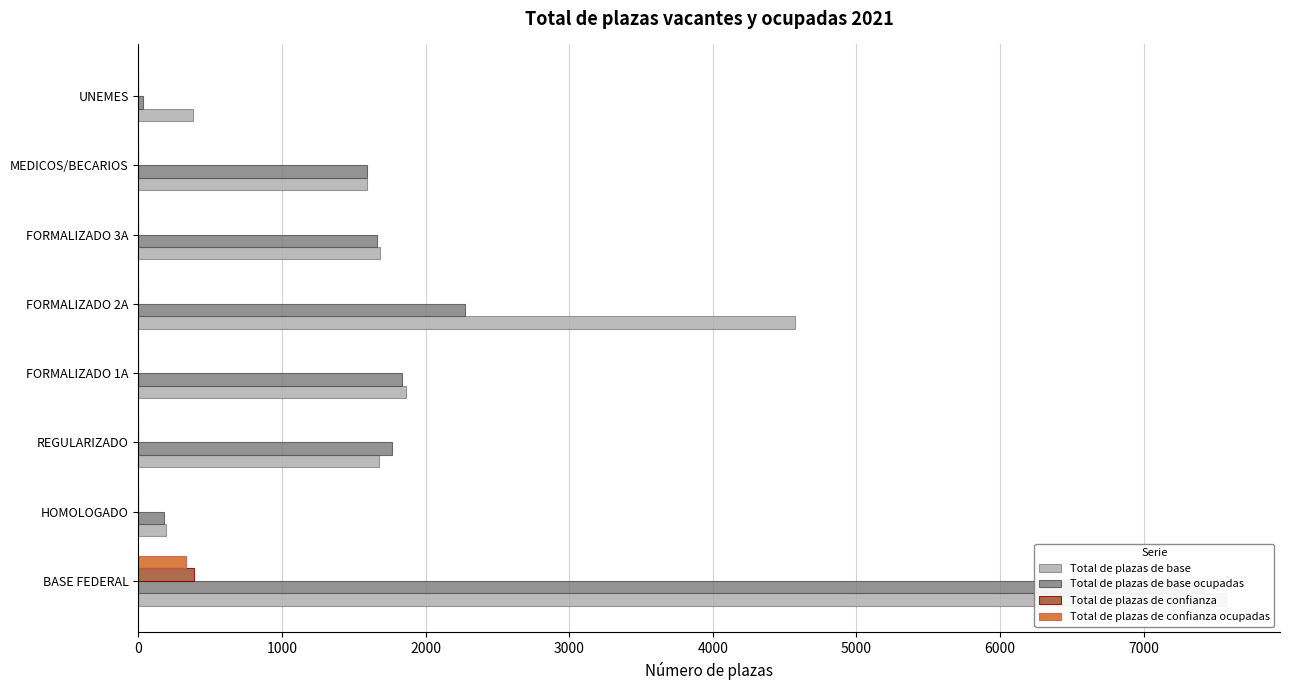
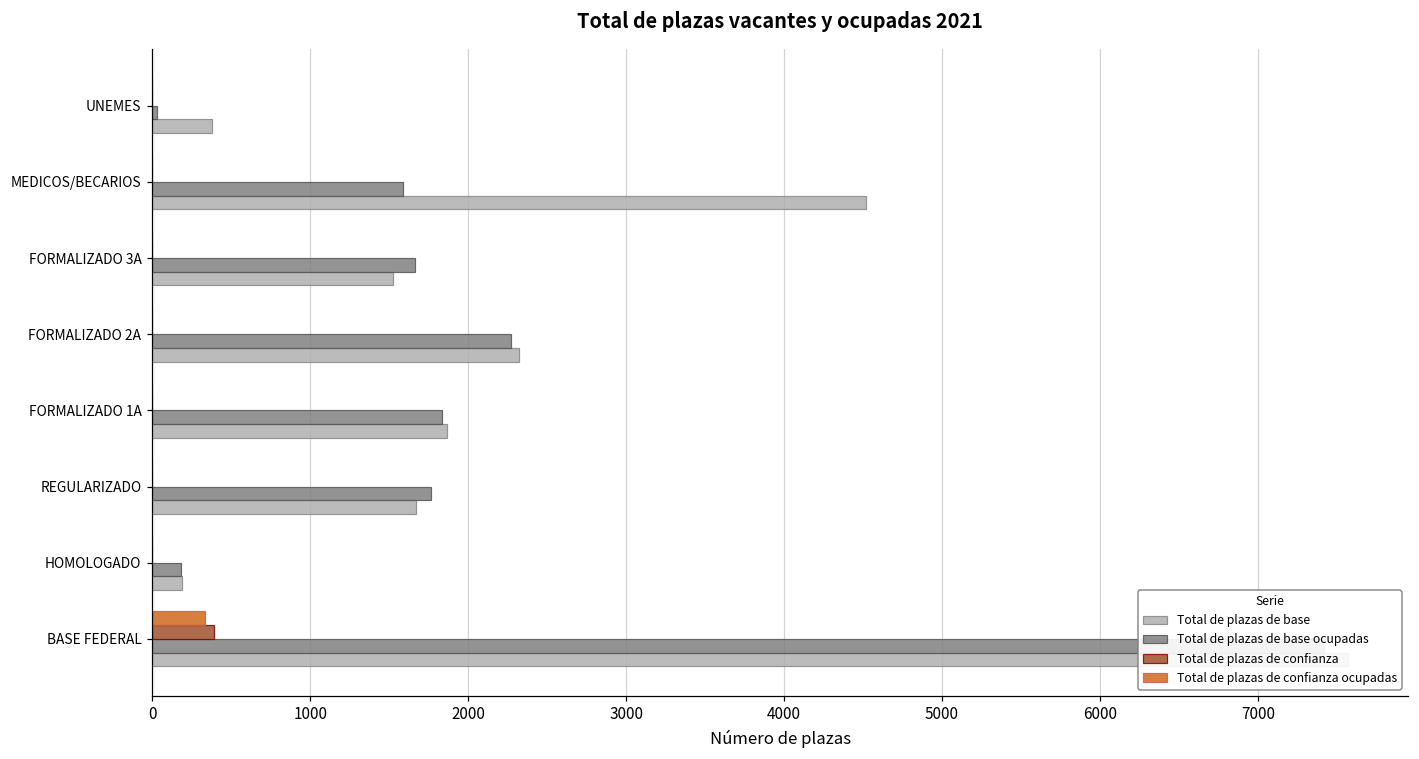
Total de plazas de base, MEDICOS/BECARIOS: 1590 -> 4520
Total de plazas de base, FORMALIZADO 3A: 1680 -> 1520
Total de plazas de base, FORMALIZADO 2A: 4570 -> 2320
